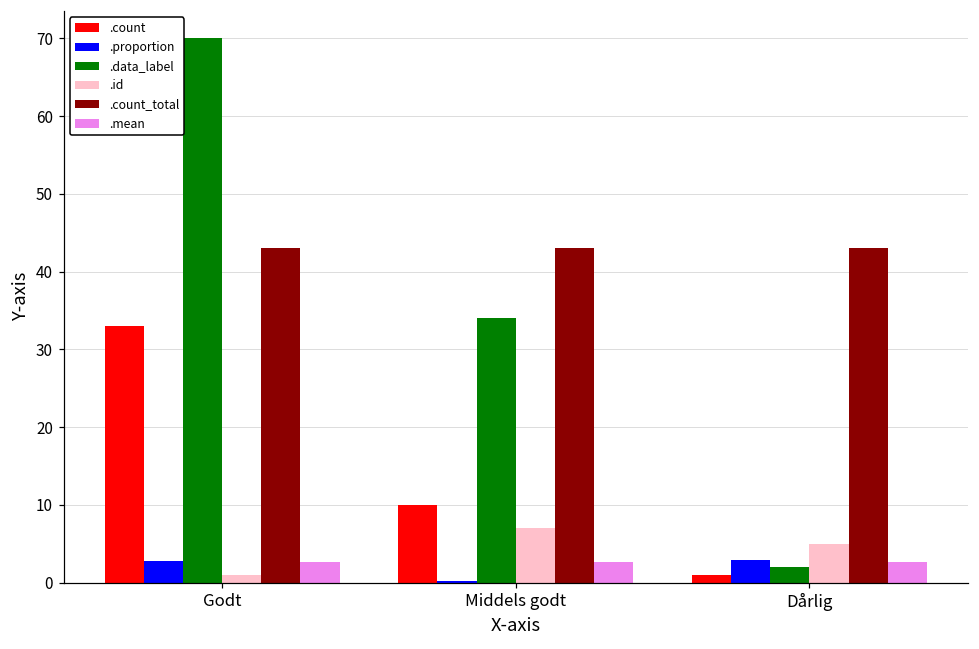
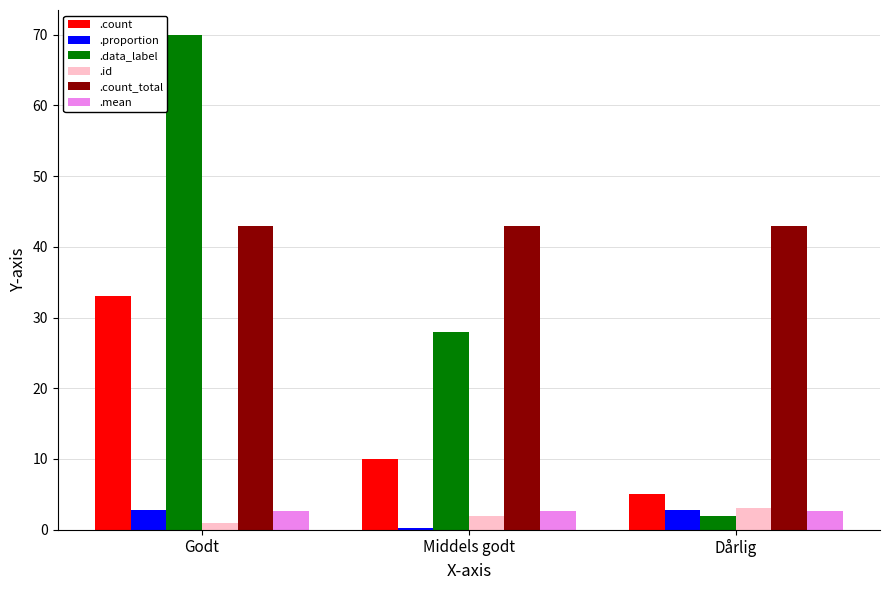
.data_label, Middels godt: 34 -> 28
.id, Middels godt: 7 -> 2
.count, Dårlig: 1 -> 5
.id, Dårlig: 5 -> 3
